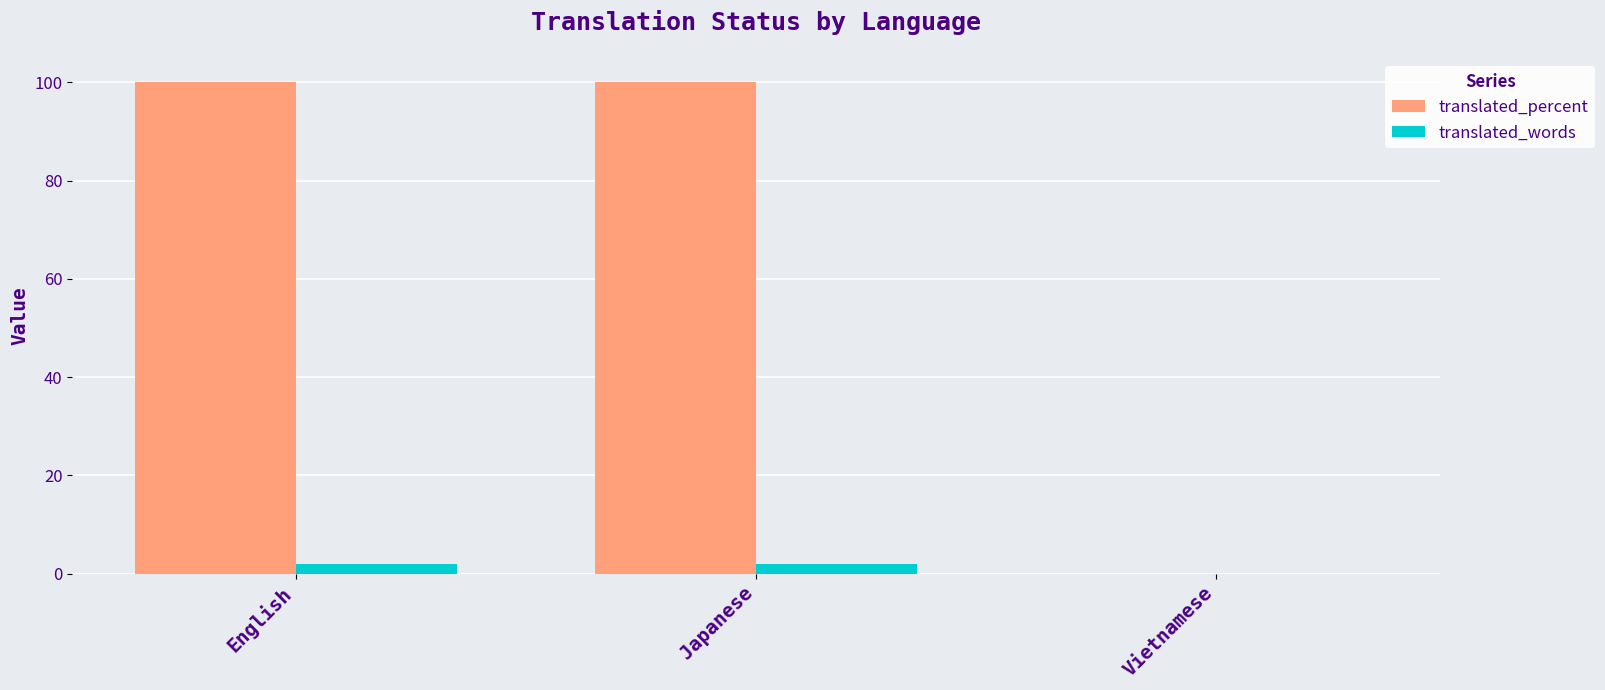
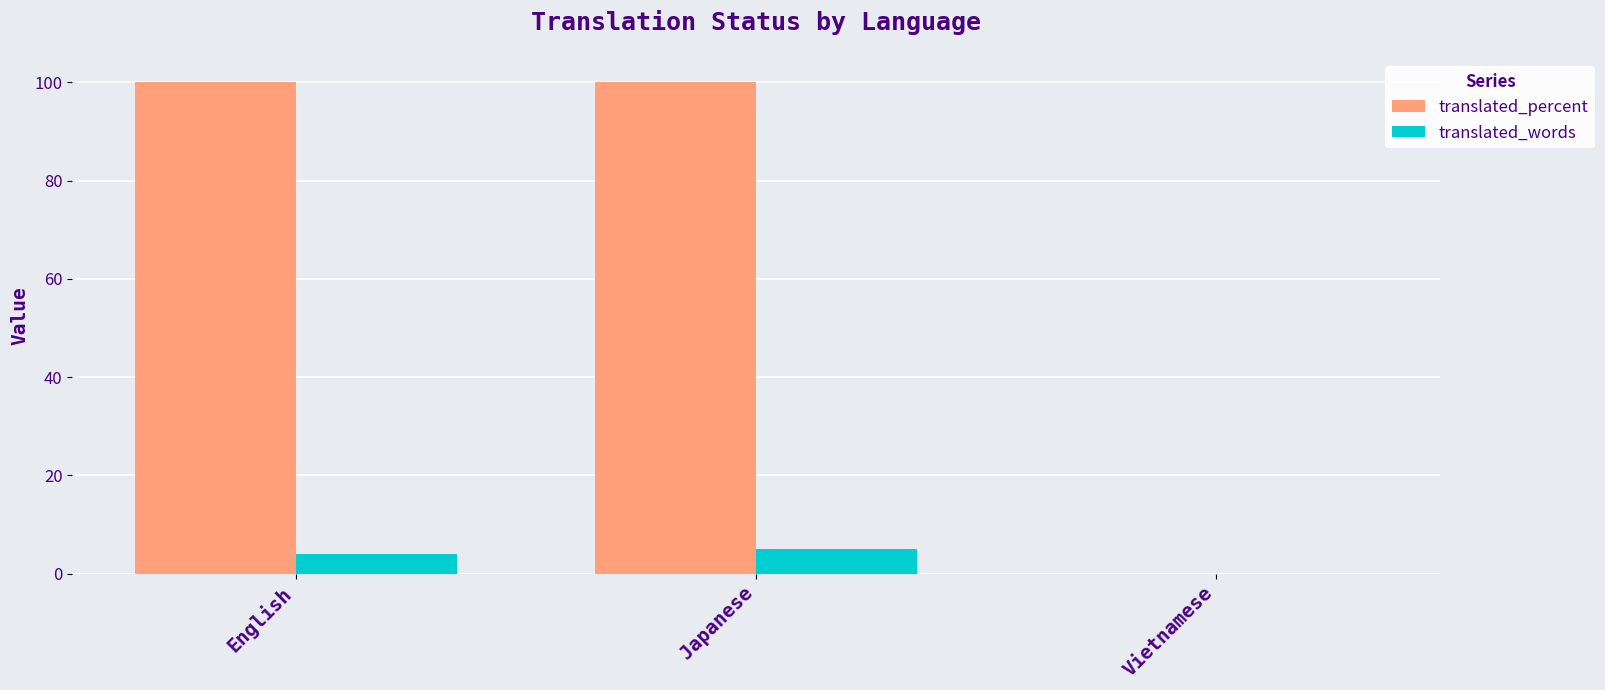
translated_words, English: 2 -> 4
translated_words, Japanese: 2 -> 5
